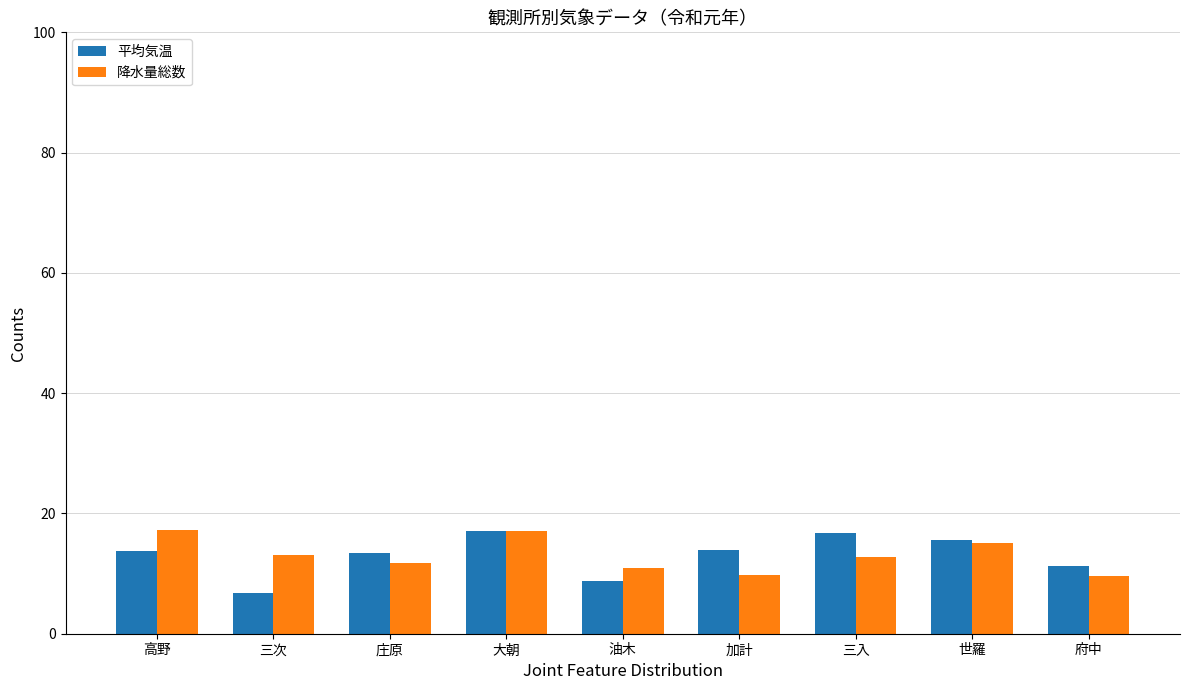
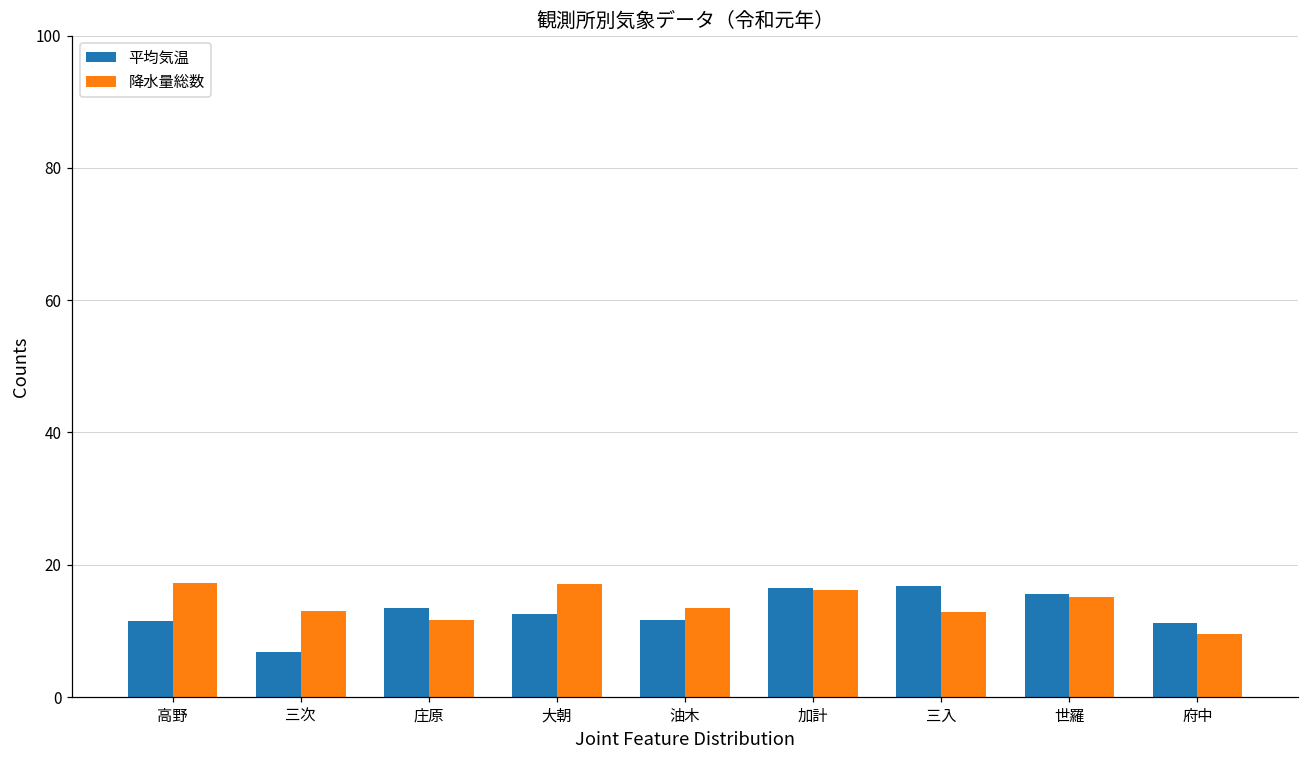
平均気温, 高野: 14 -> 12
平均気温, 大朝: 17 -> 13
平均気温, 油木: 9 -> 12
降水量総数, 油木: 11 -> 13
平均気温, 加計: 14 -> 17
降水量総数, 加計: 10 -> 16
